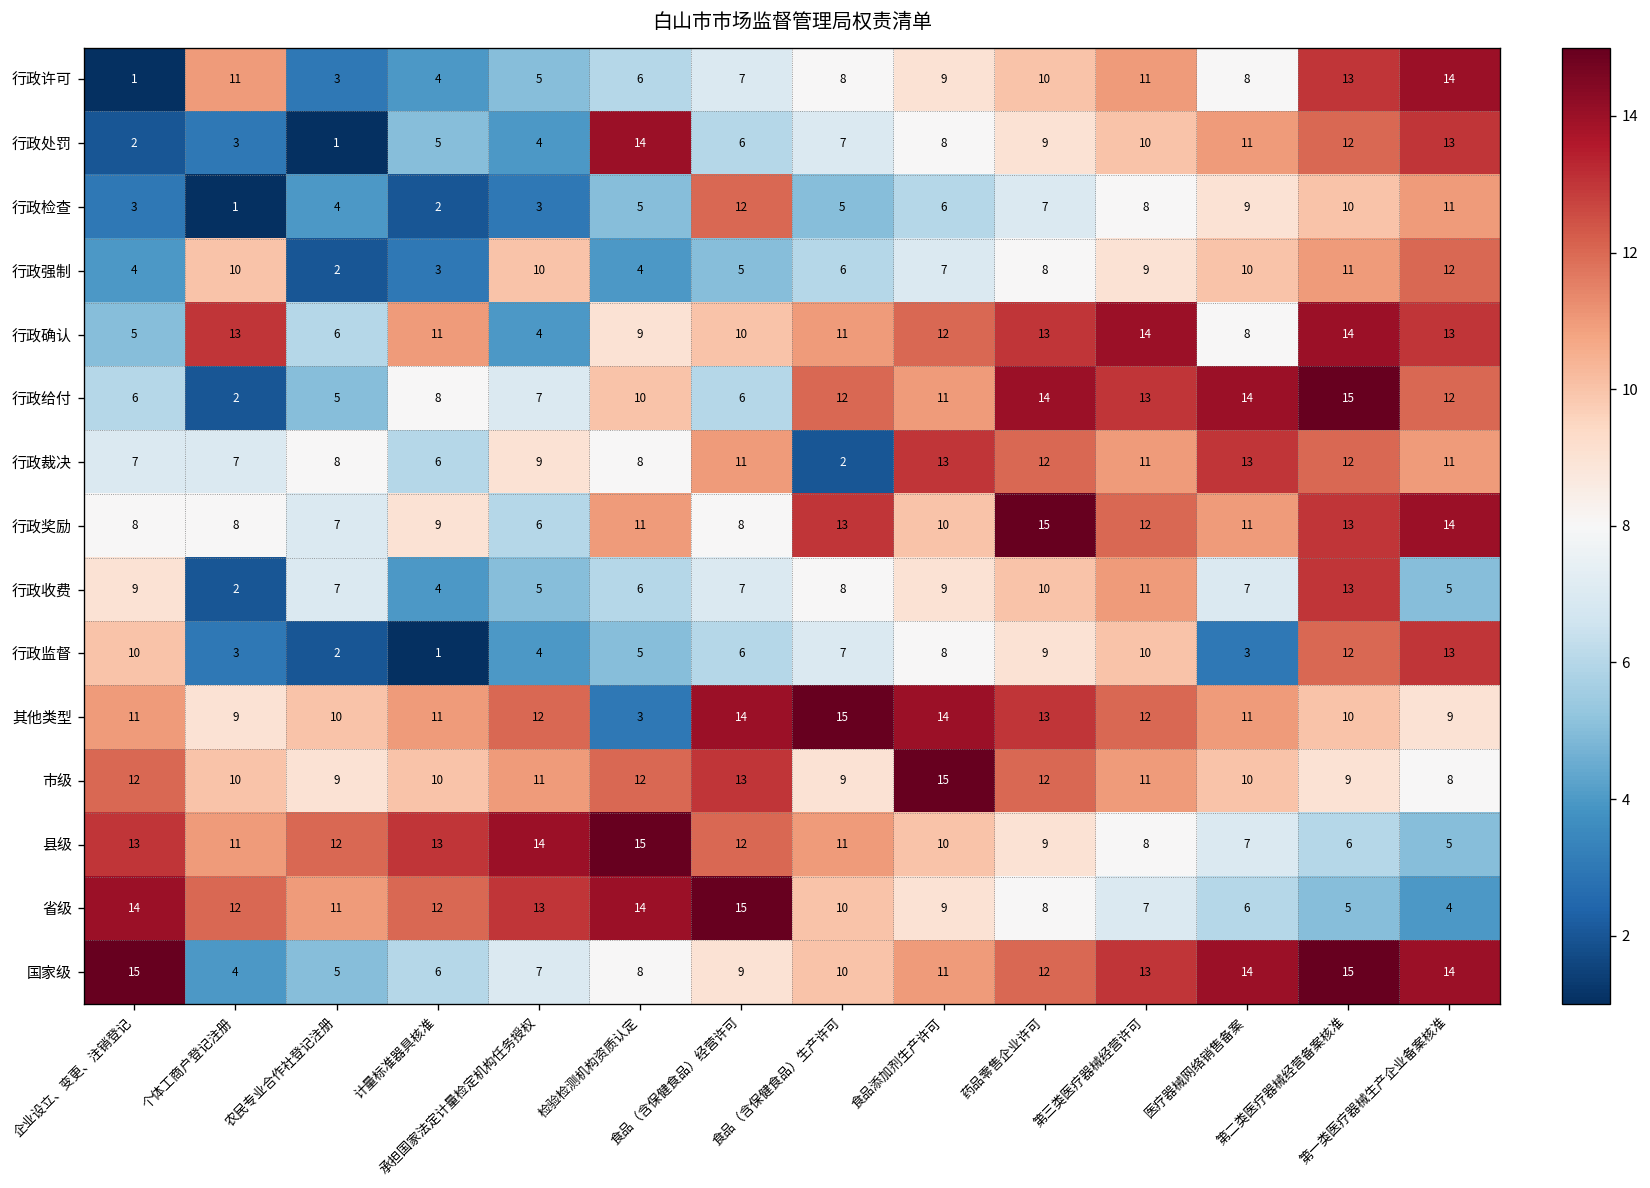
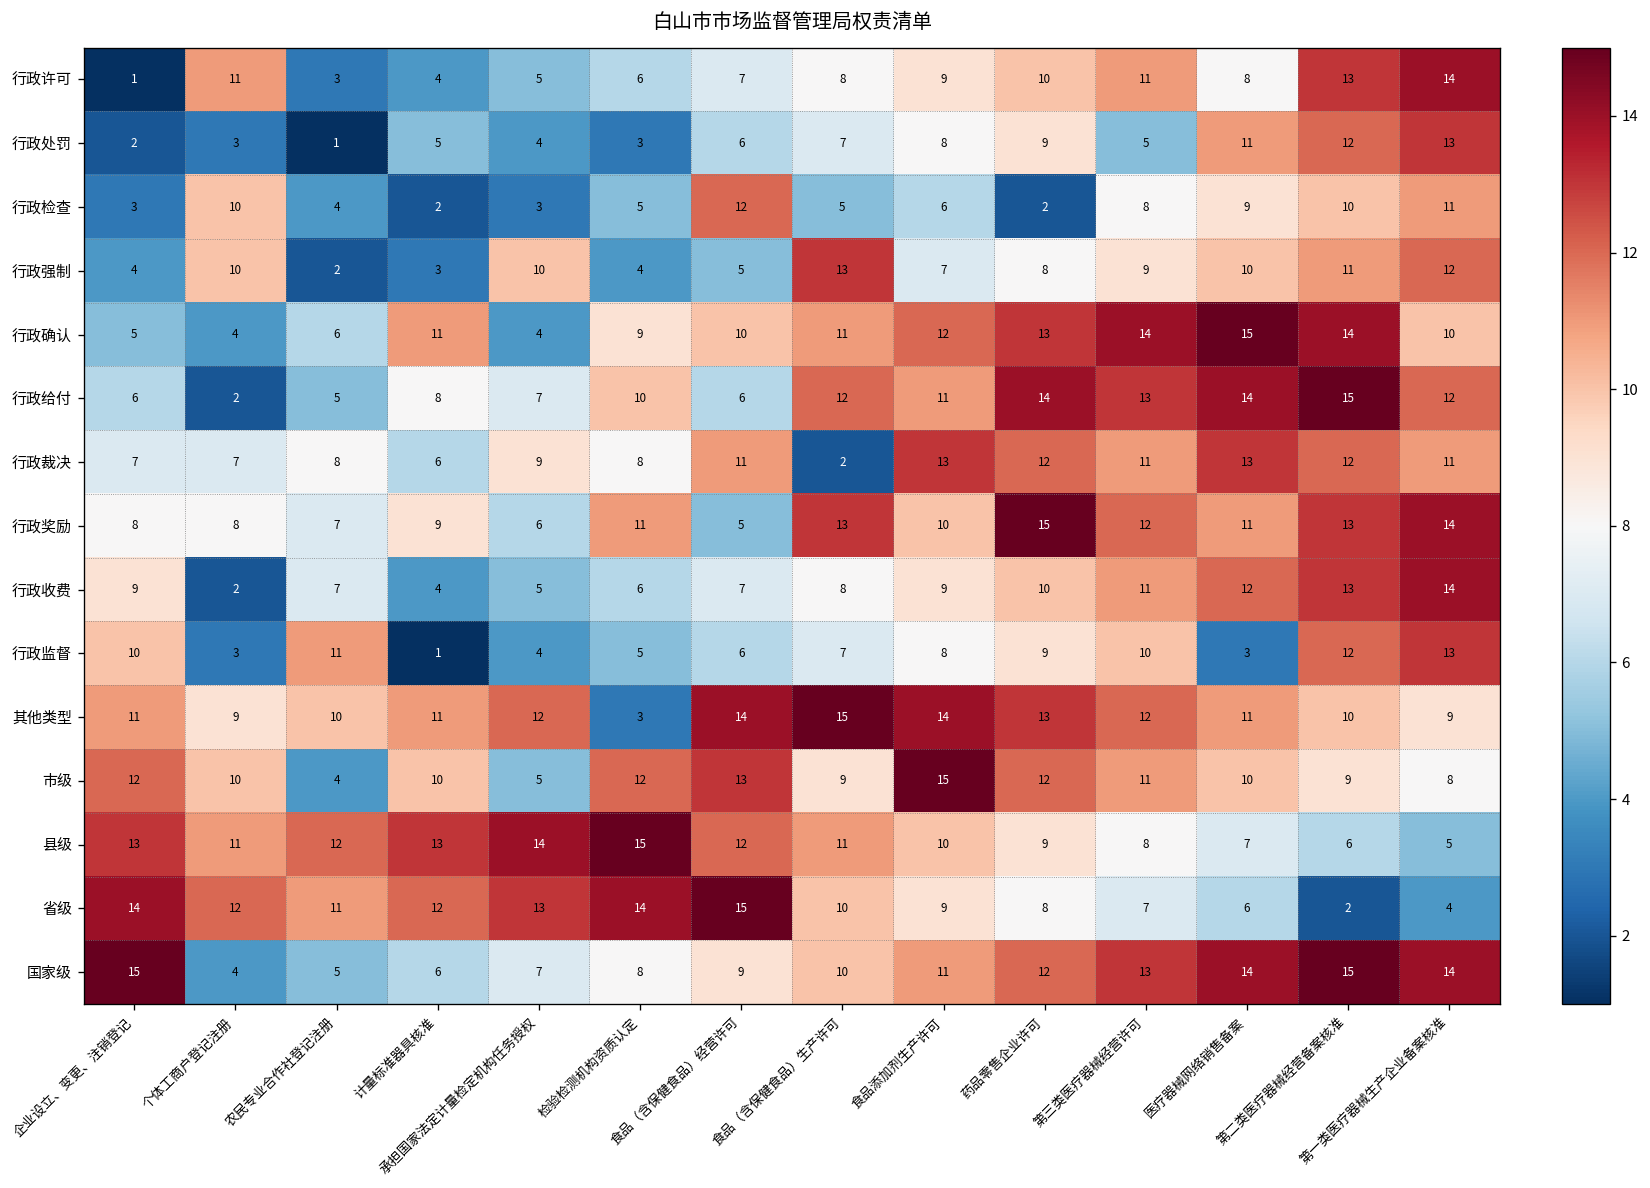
行政处罚, 检验检测机构资质认定: 14 -> 3
行政处罚, 第三类医疗器械经营许可: 10 -> 5
行政检查, 个体工商户登记注册: 1 -> 10
行政检查, 药品零售企业许可: 7 -> 2
行政强制, 食品（含保健食品）生产许可: 6 -> 13
行政确认, 个体工商户登记注册: 13 -> 4
行政确认, 医疗器械网络销售备案: 8 -> 15
行政确认, 第一类医疗器械生产企业备案核准: 13 -> 10
行政奖励, 食品（含保健食品）经营许可: 8 -> 5
行政收费, 医疗器械网络销售备案: 7 -> 12
行政收费, 第一类医疗器械生产企业备案核准: 5 -> 14
行政监督, 农民专业合作社登记注册: 2 -> 11
市级, 农民专业合作社登记注册: 9 -> 4
市级, 承担国家法定计量检定机构任务授权: 11 -> 5
省级, 第二类医疗器械经营备案核准: 5 -> 2
